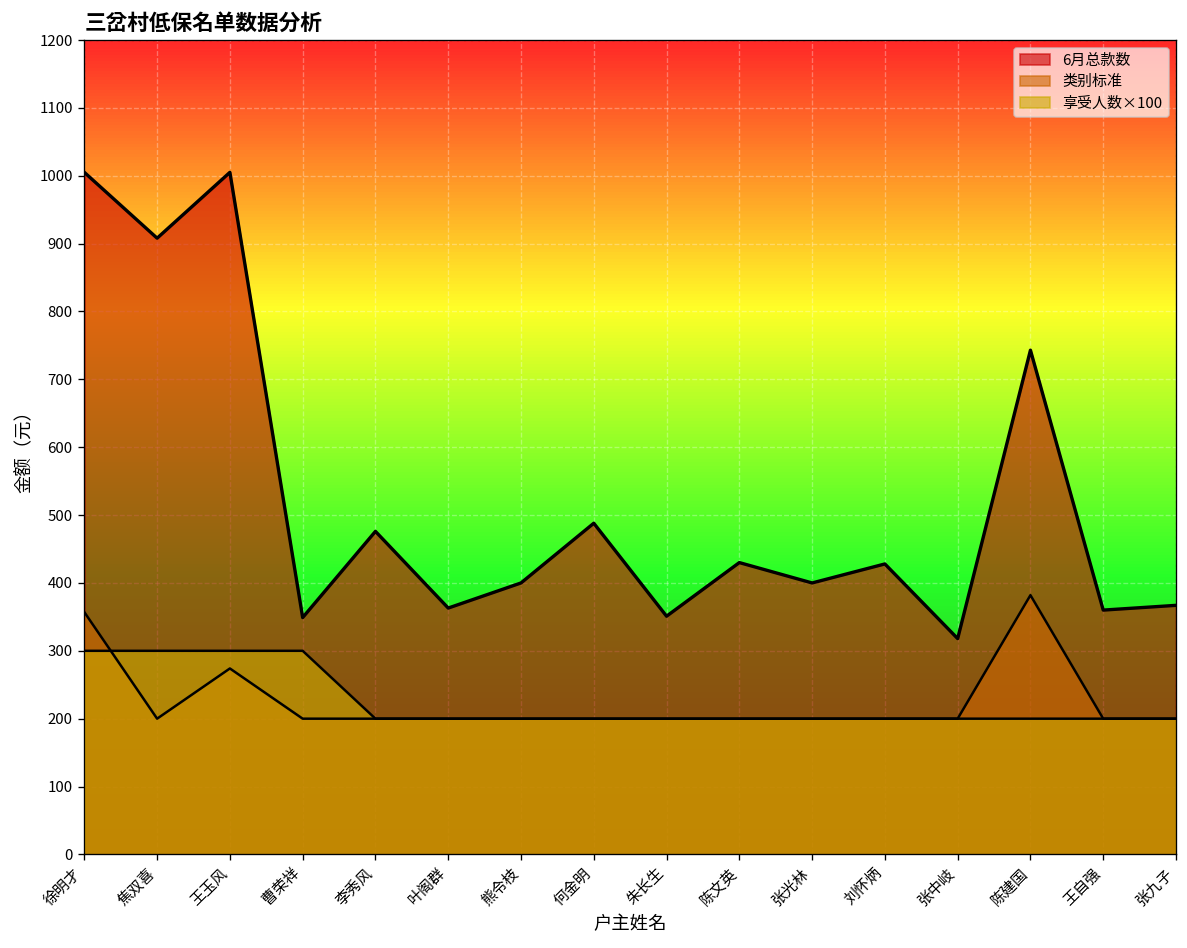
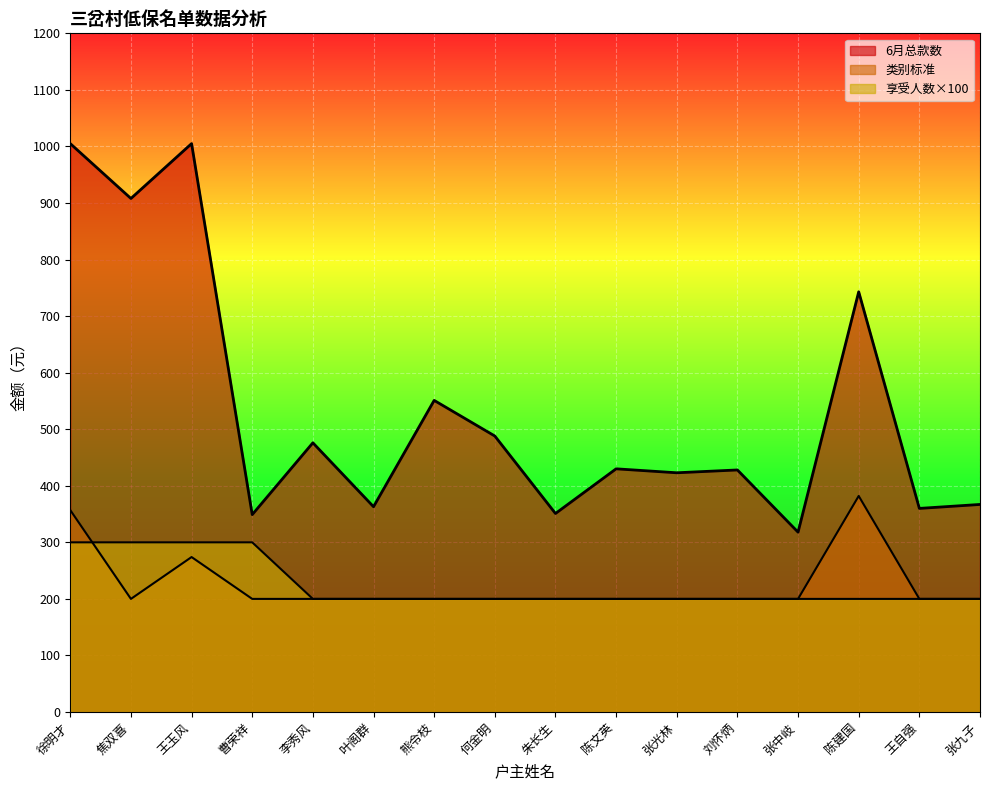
6月总款数, 熊令枝: 400 -> 550
6月总款数, 张光林: 400 -> 420
